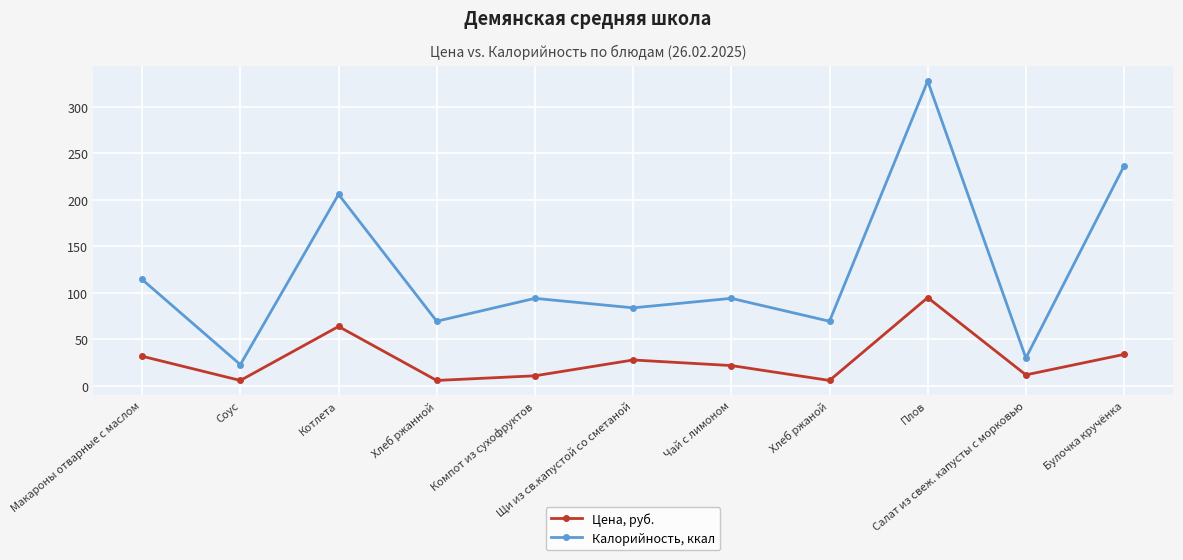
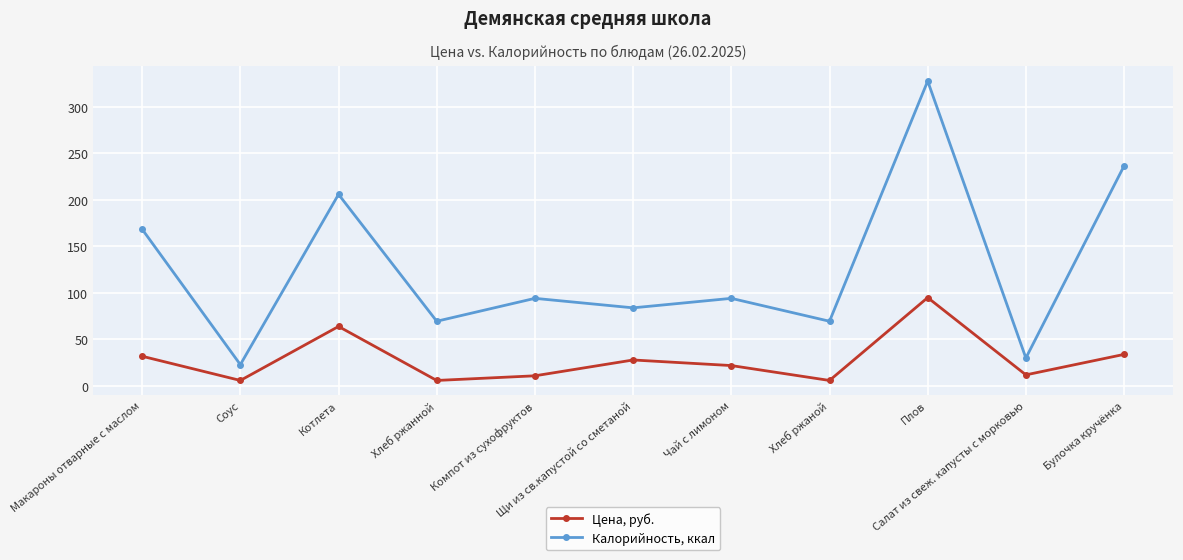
Калорийность, ккал, Макароны отварные с маслом: 110 -> 170
